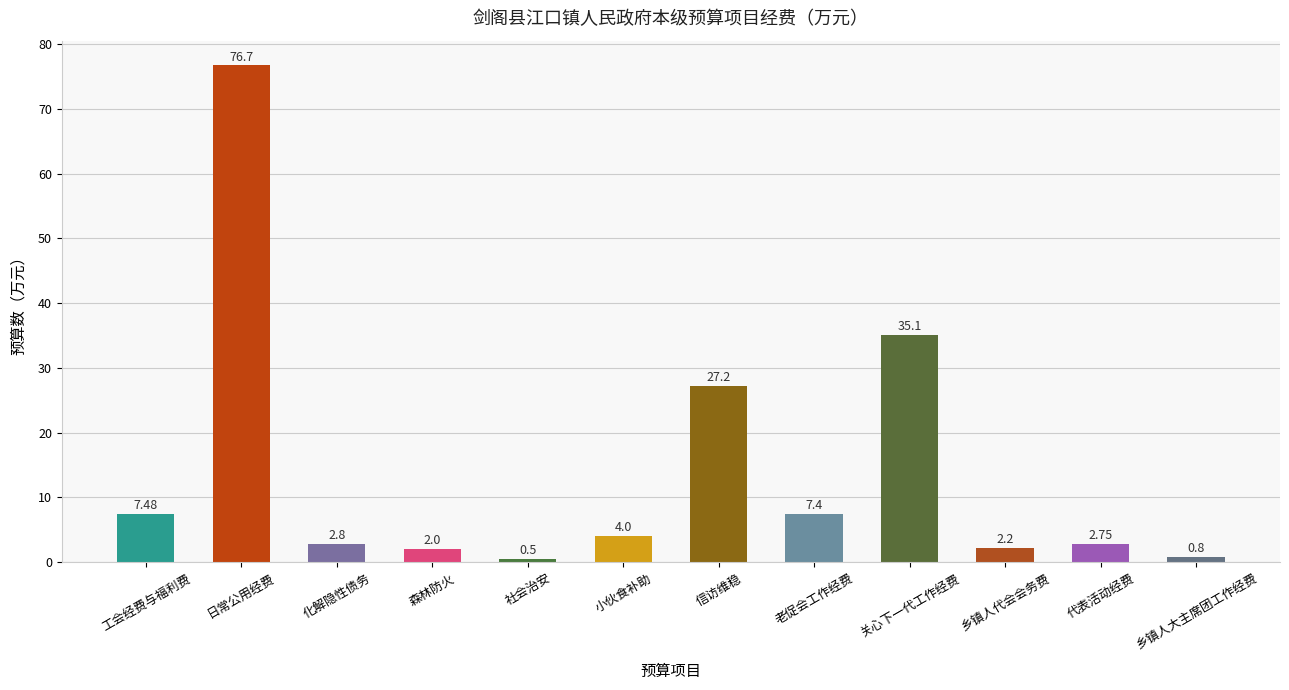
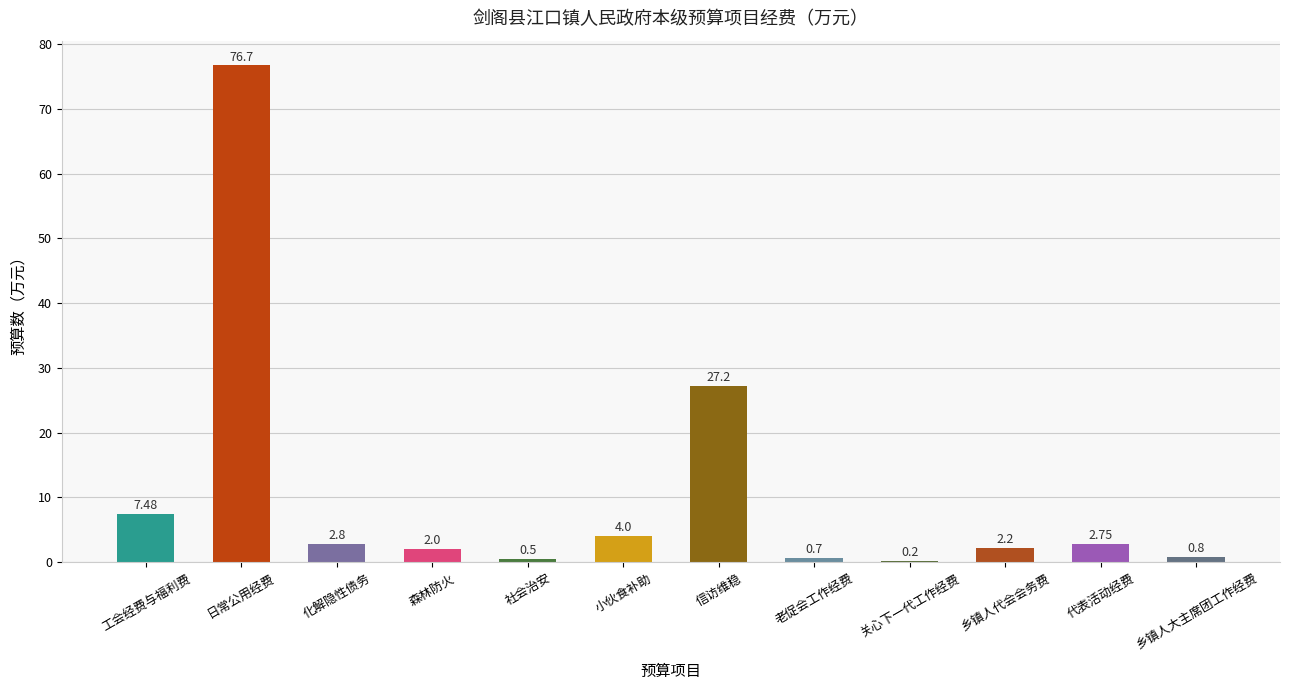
老促会工作经费: 7.4 -> 0.7
关心下一代工作经费: 35.1 -> 0.2
